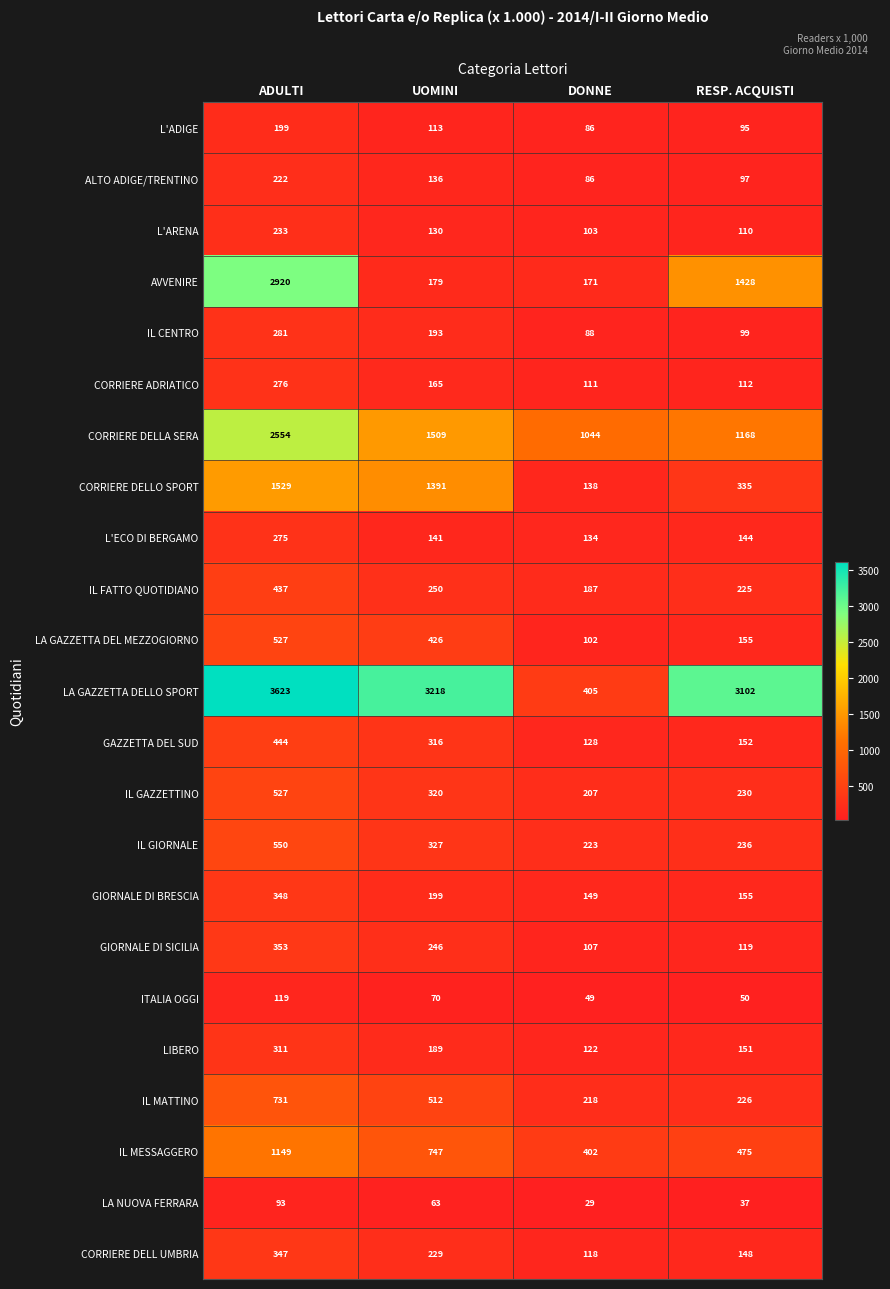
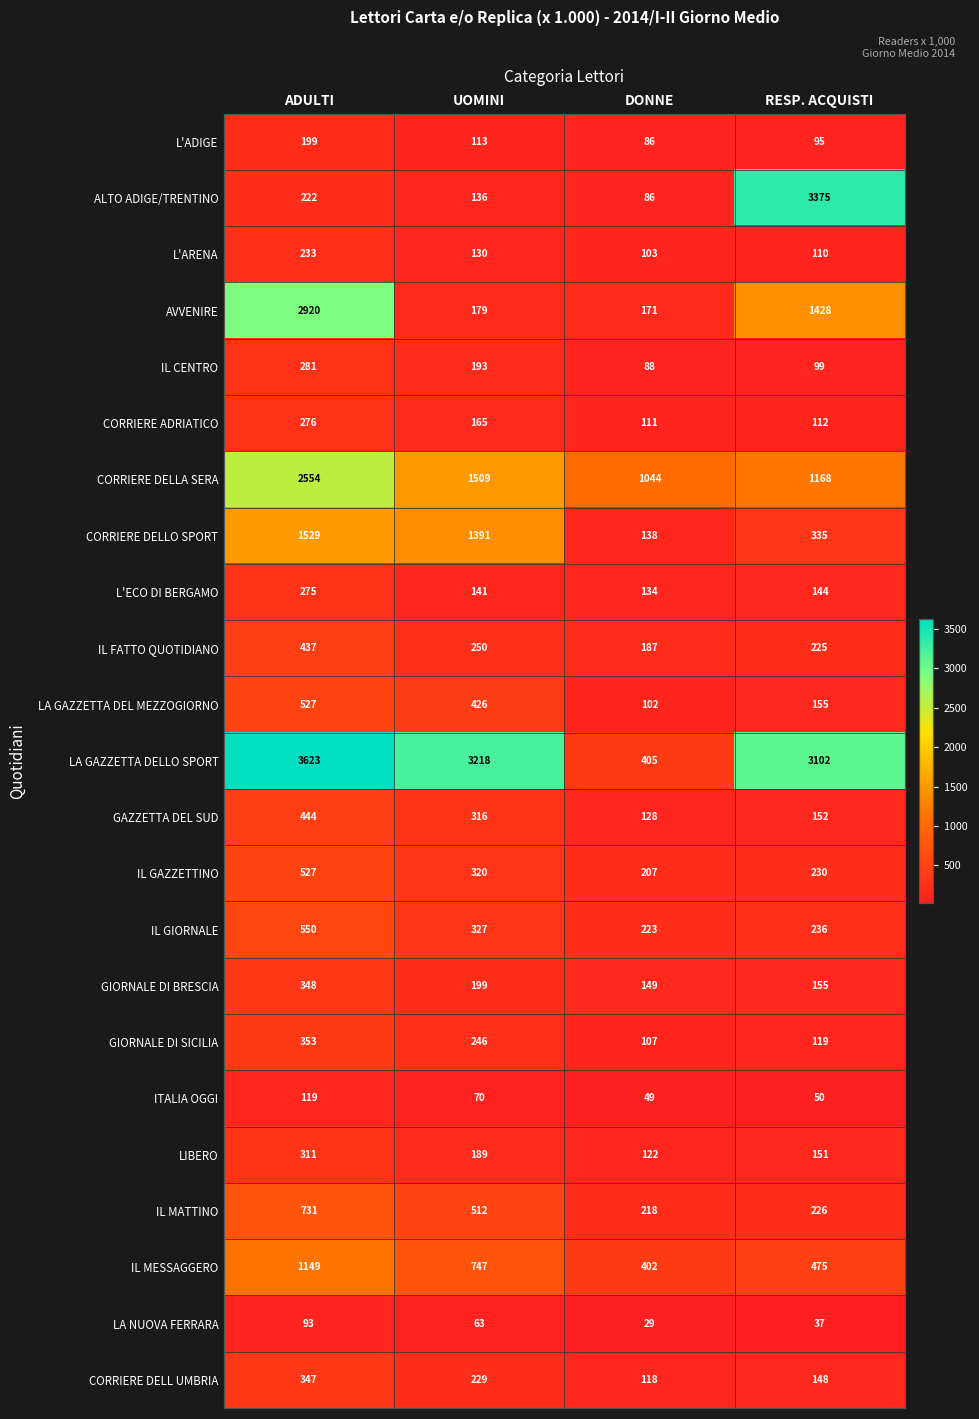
ALTO ADIGE/TRENTINO, RESP. ACQUISTI: 97 -> 3375
